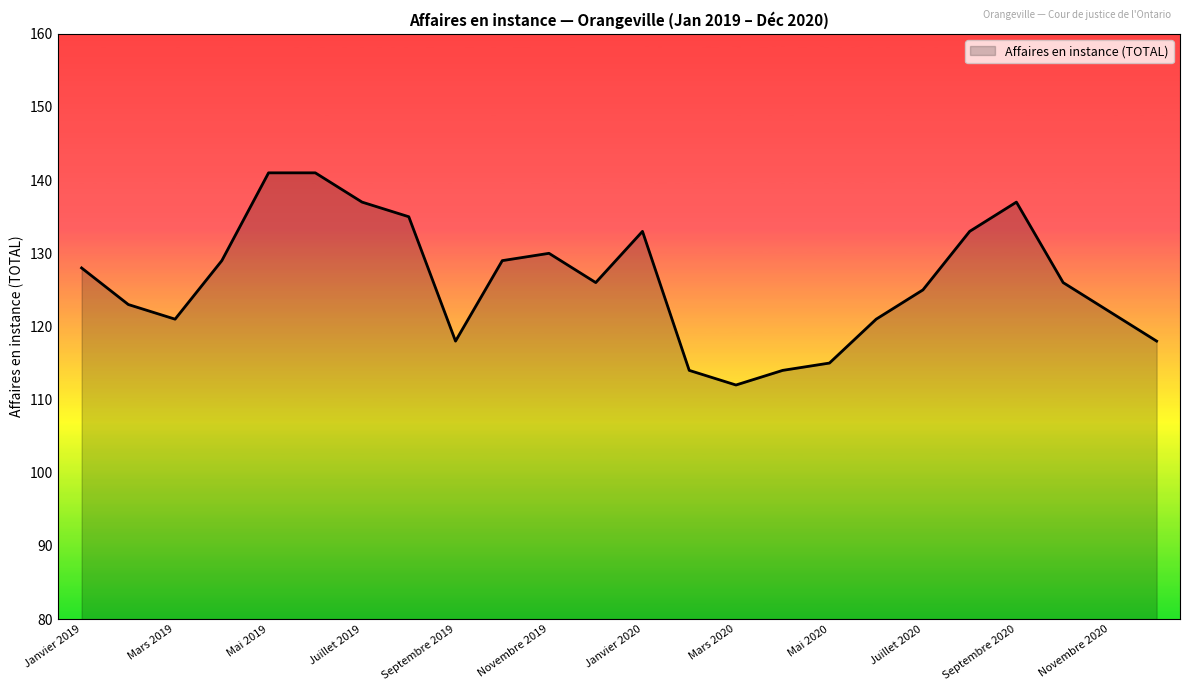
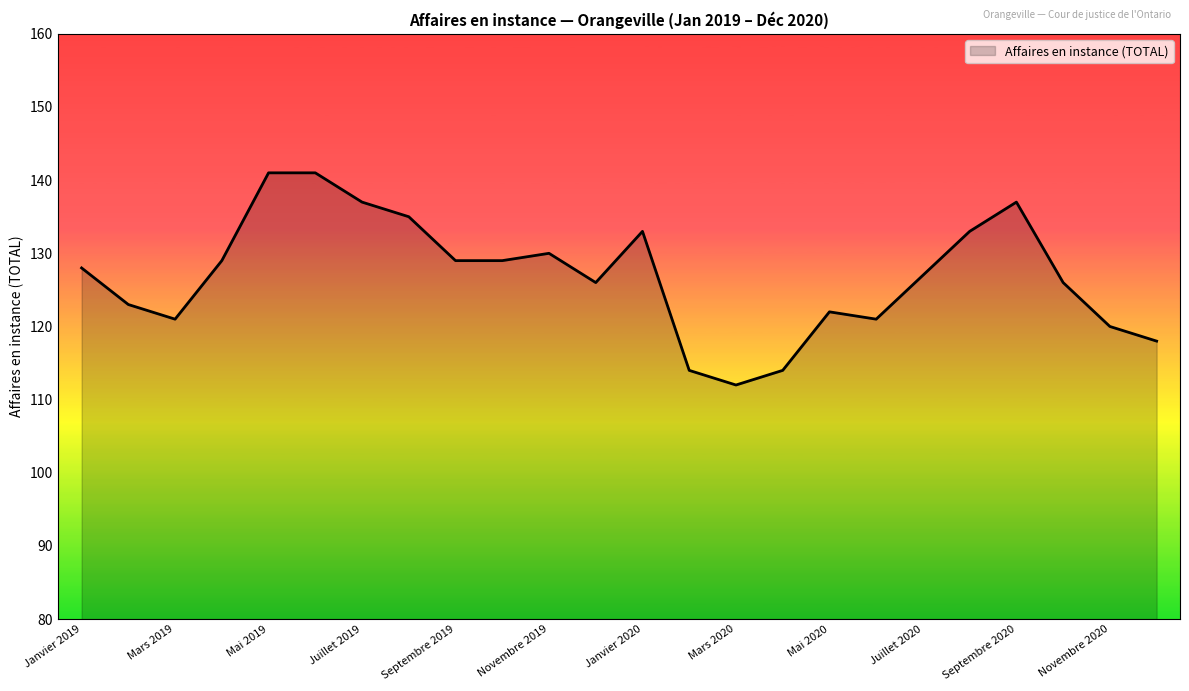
Septembre 2019: 118 -> 129
Mai 2020: 115 -> 122
Juillet 2020: 125 -> 127
Novembre 2020: 122 -> 120
